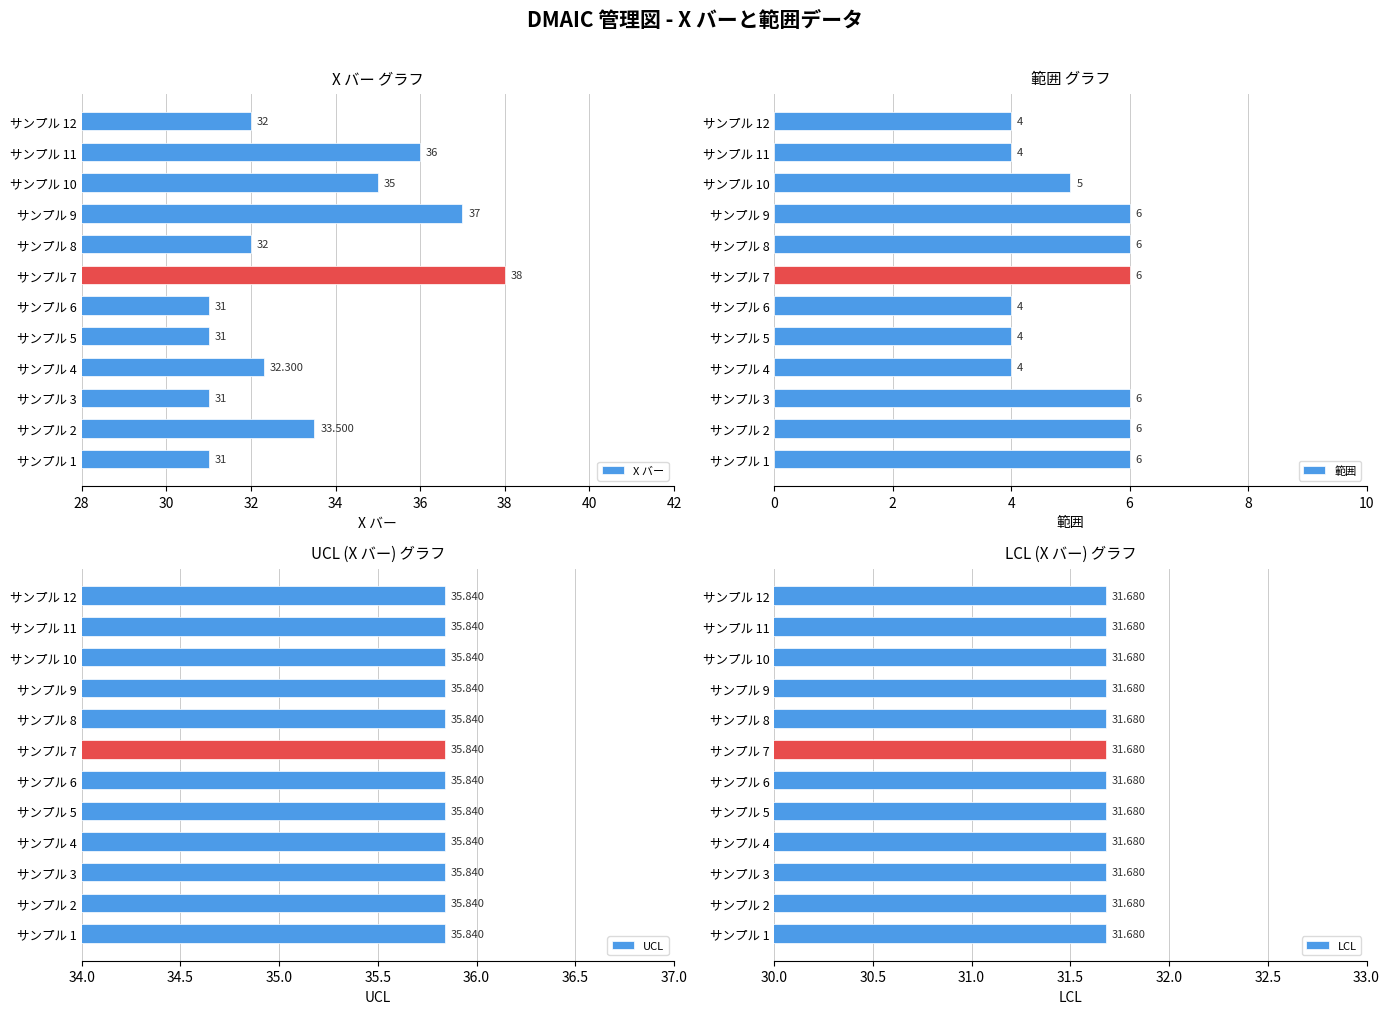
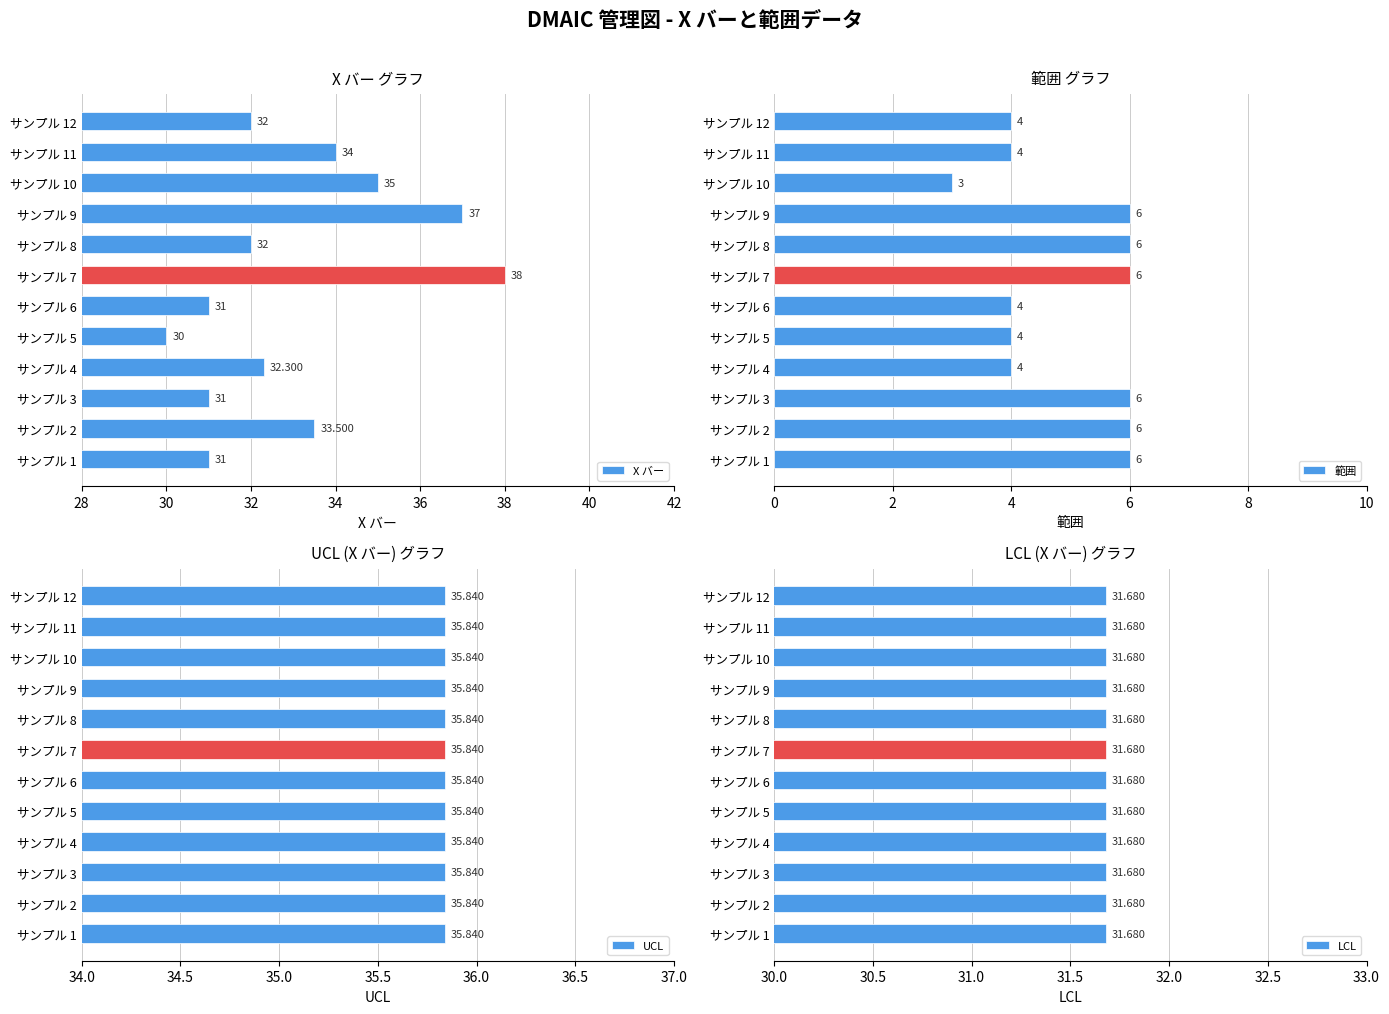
X バー グラフ, サンプル 11: 36 -> 34
X バー グラフ, サンプル 5: 31 -> 30
範囲 グラフ, サンプル 10: 5 -> 3
